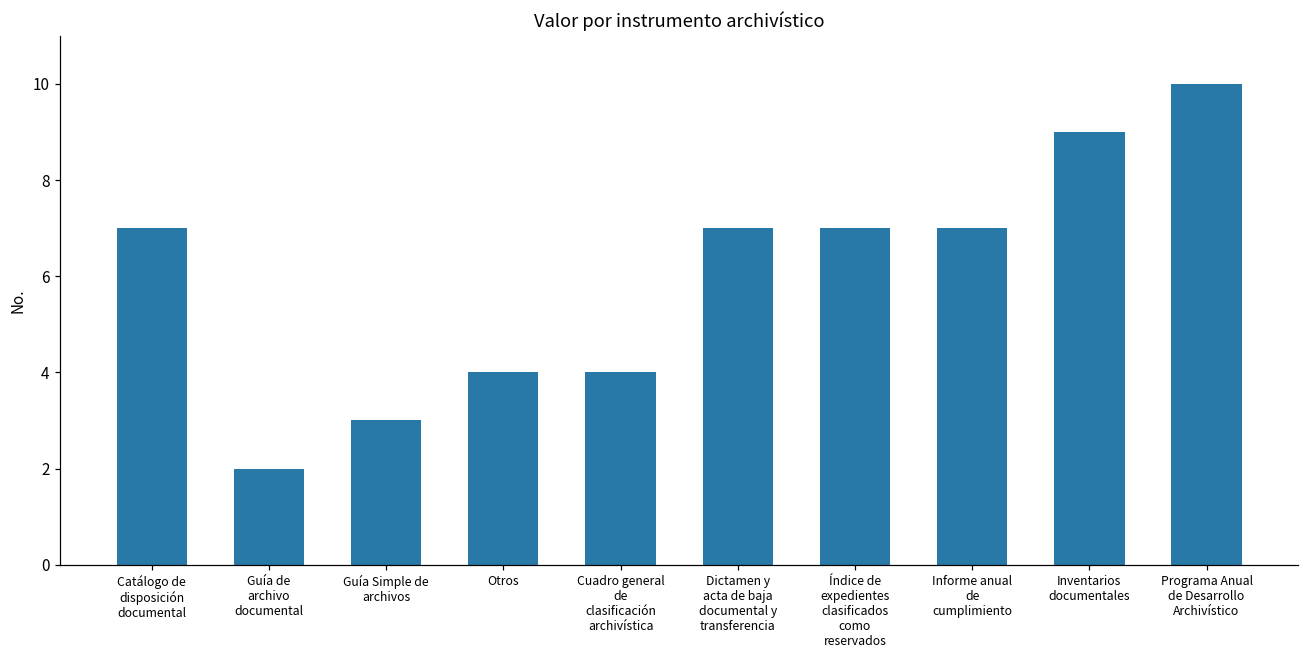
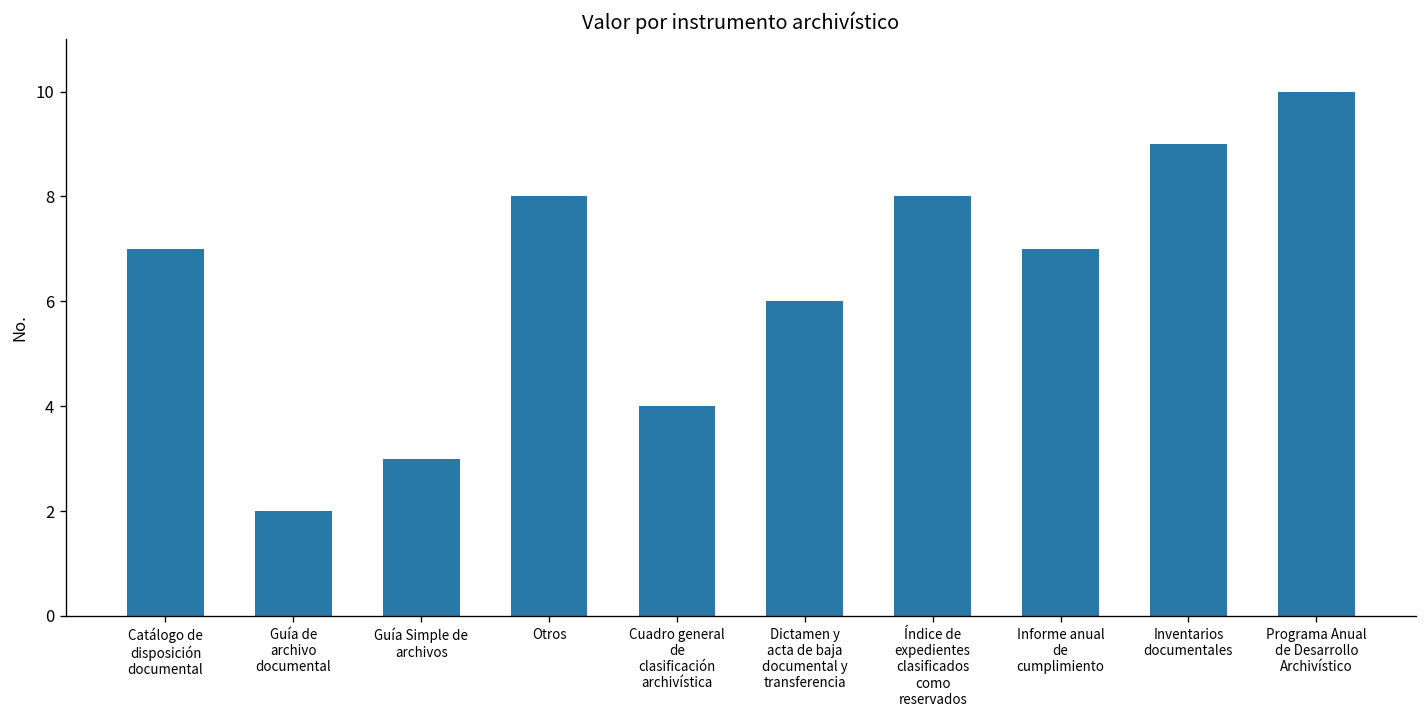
Otros: 4 -> 8
Dictamen y acta de baja documental y transferencia: 7 -> 6
Índice de expedientes clasificados como reservados: 7 -> 8
